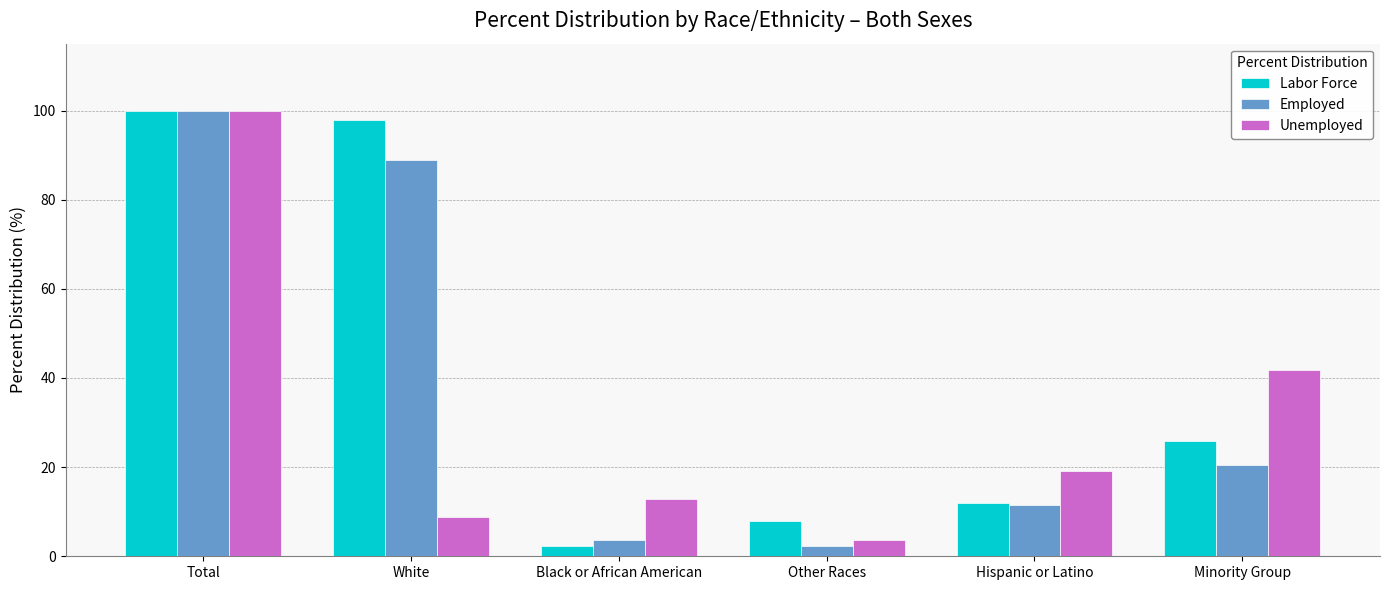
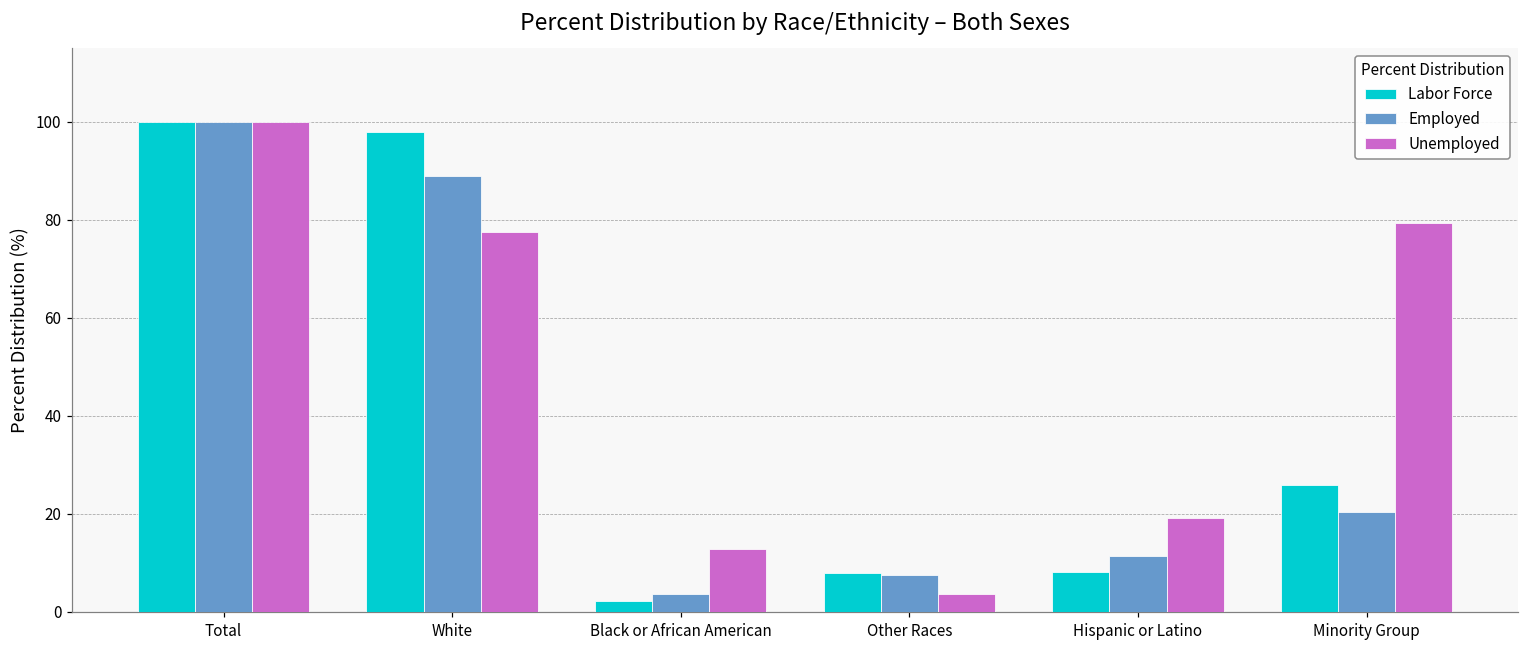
Unemployed, White: 9 -> 78
Employed, Other Races: 2 -> 8
Labor Force, Hispanic or Latino: 12 -> 8
Unemployed, Minority Group: 42 -> 79
